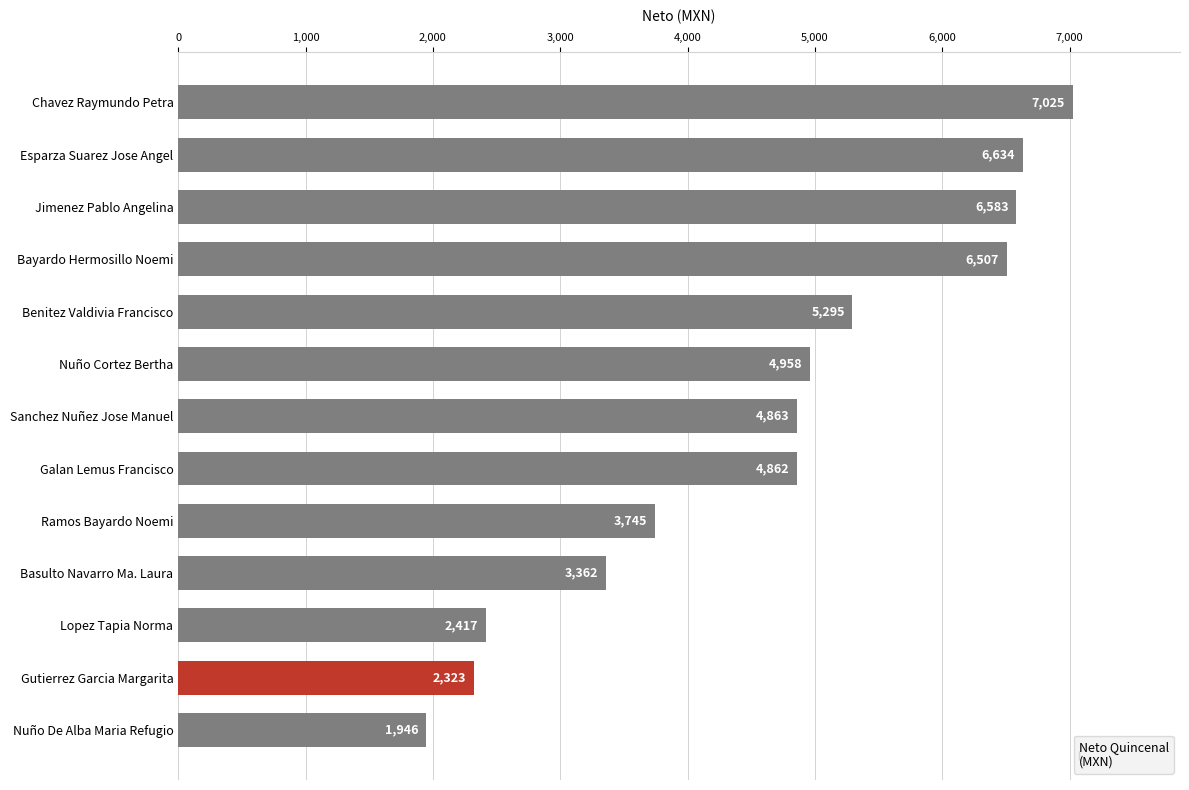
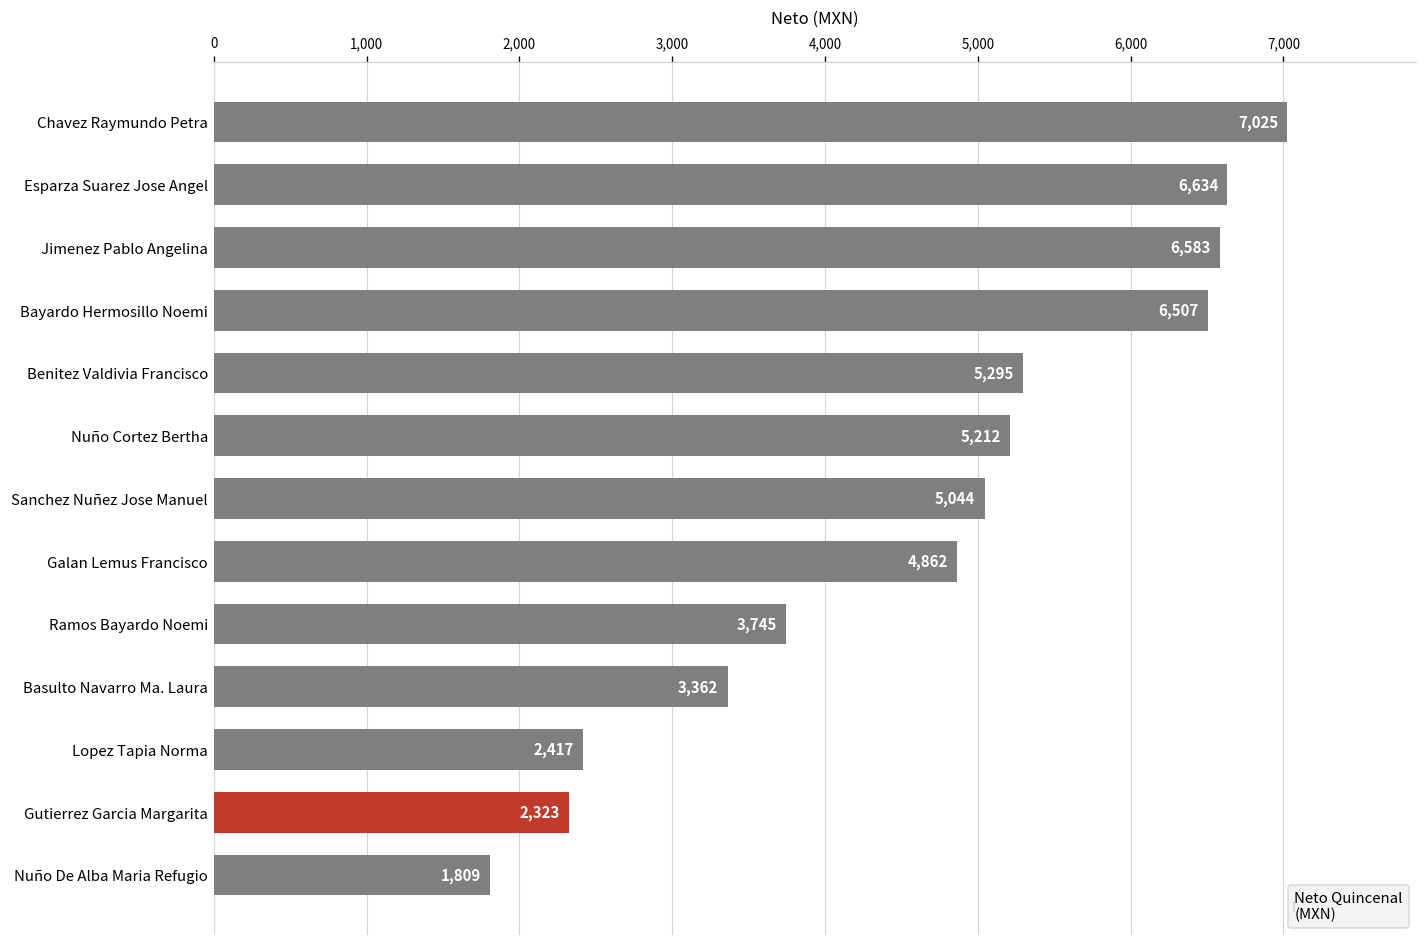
Nuño Cortez Bertha: 4,958 -> 5,212
Sanchez Nuñez Jose Manuel: 4,863 -> 5,044
Nuño De Alba Maria Refugio: 1,946 -> 1,809
